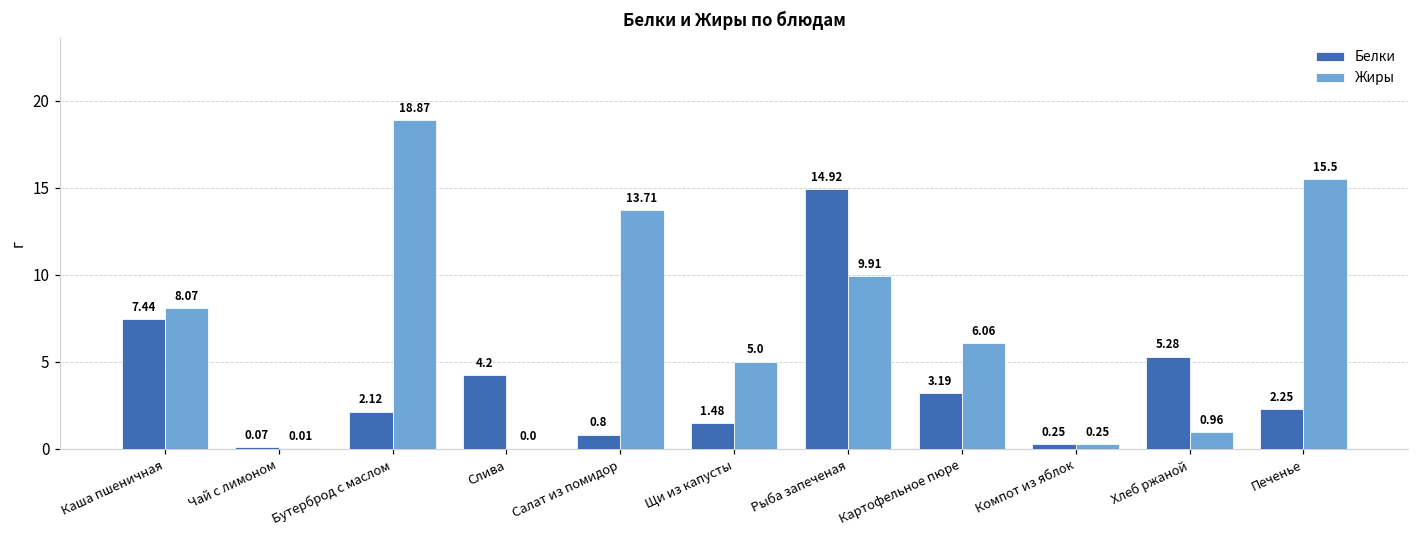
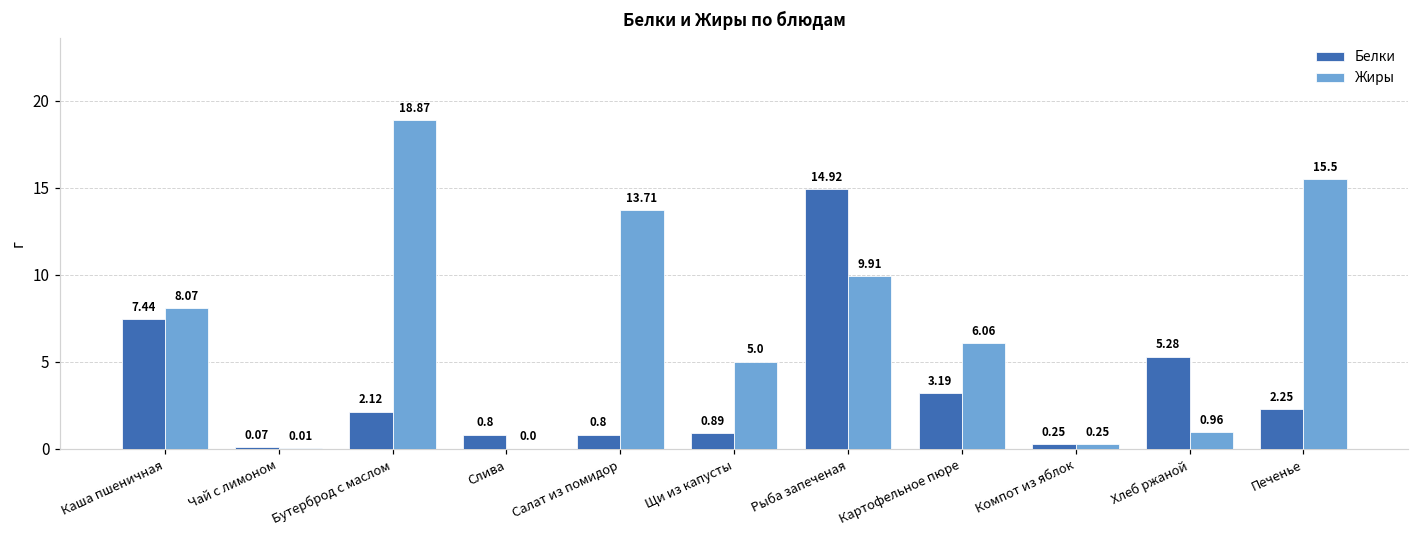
Белки, Слива: 4.2 -> 0.8
Белки, Щи из капусты: 1.48 -> 0.89
